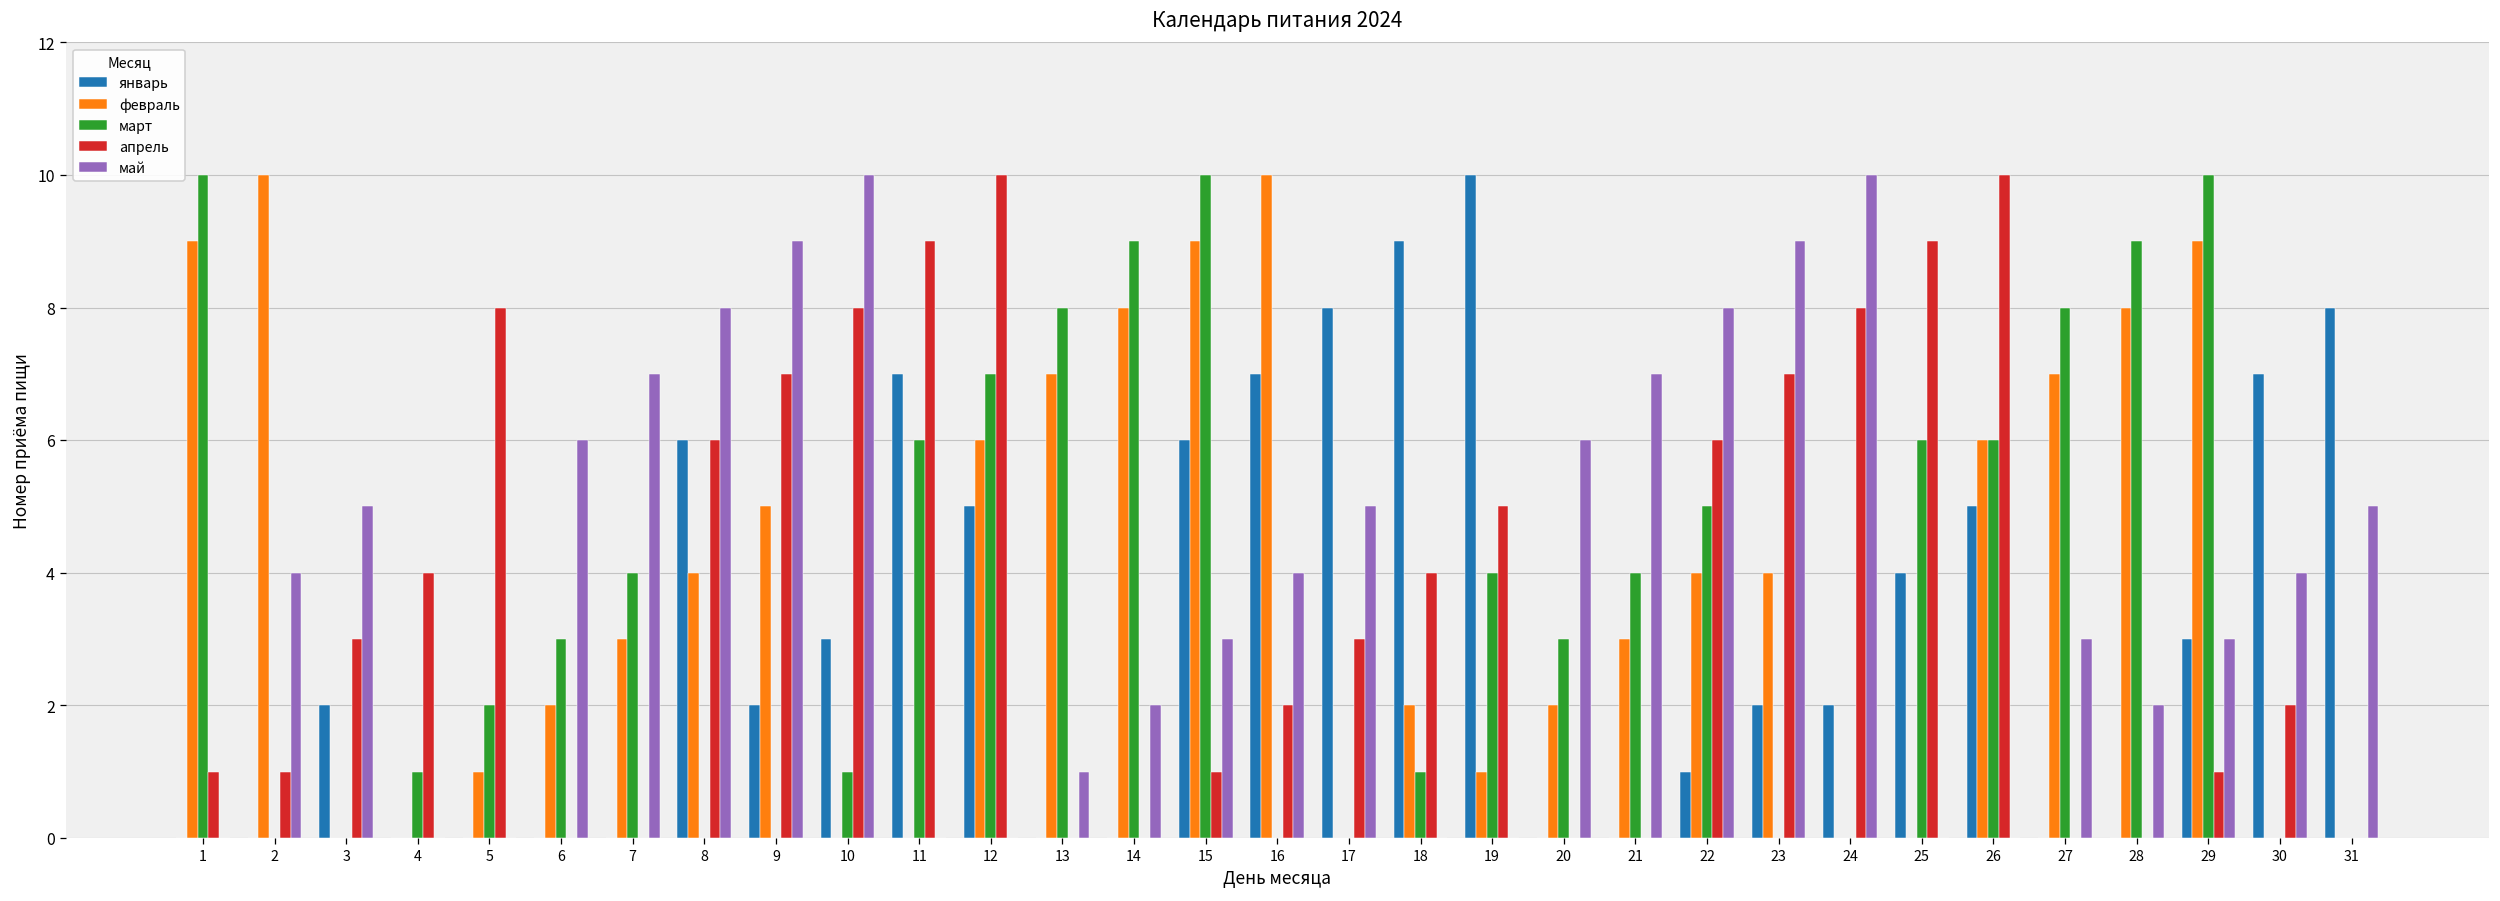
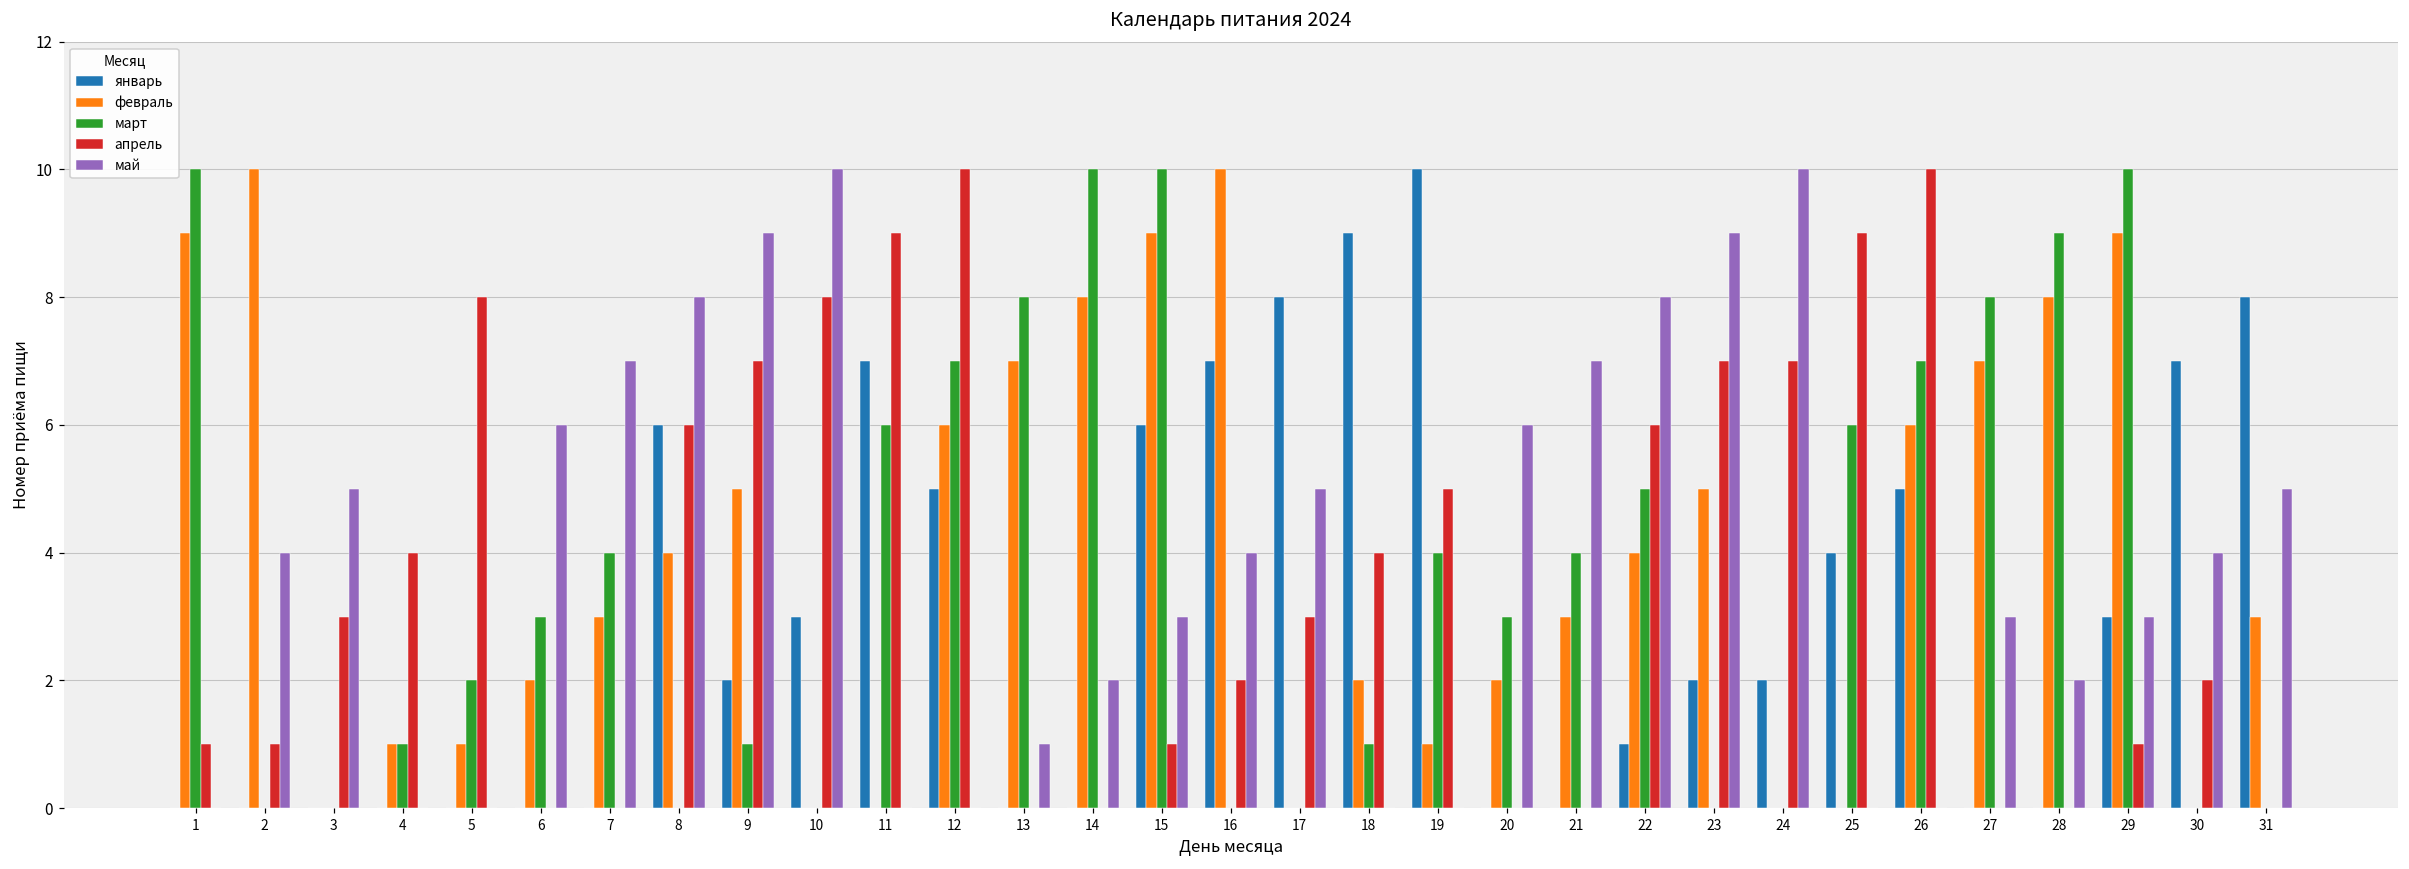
январь, 3: 2 -> 0
февраль, 4: 0 -> 1
март, 9: 0 -> 1
март, 10: 1 -> 0
март, 14: 9 -> 10
февраль, 23: 4 -> 5
апрель, 24: 8 -> 7
март, 26: 6 -> 7
февраль, 31: 0 -> 3
